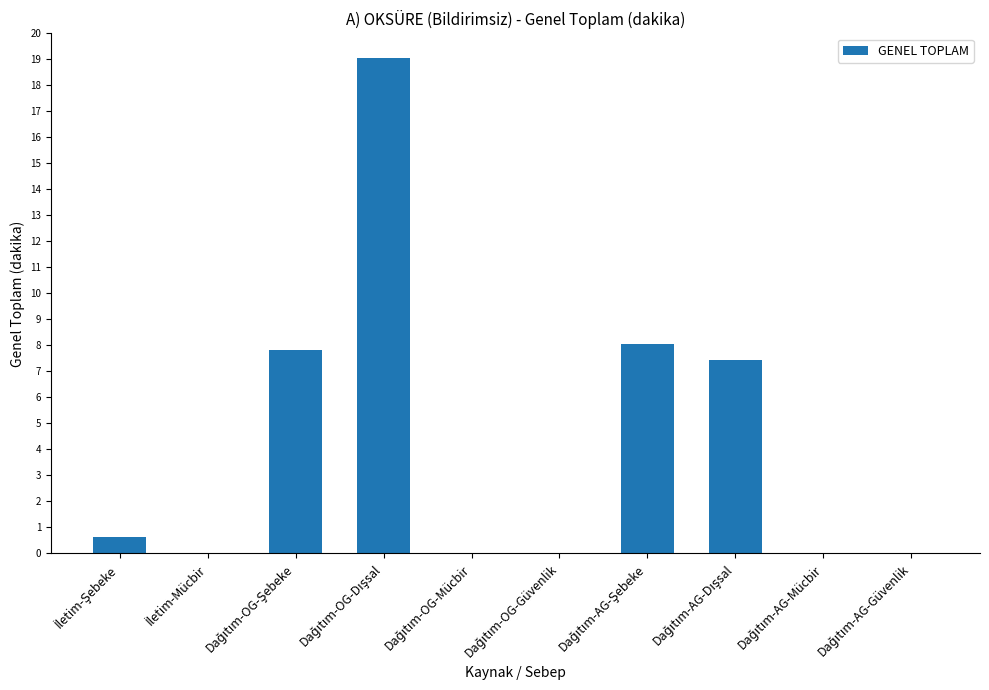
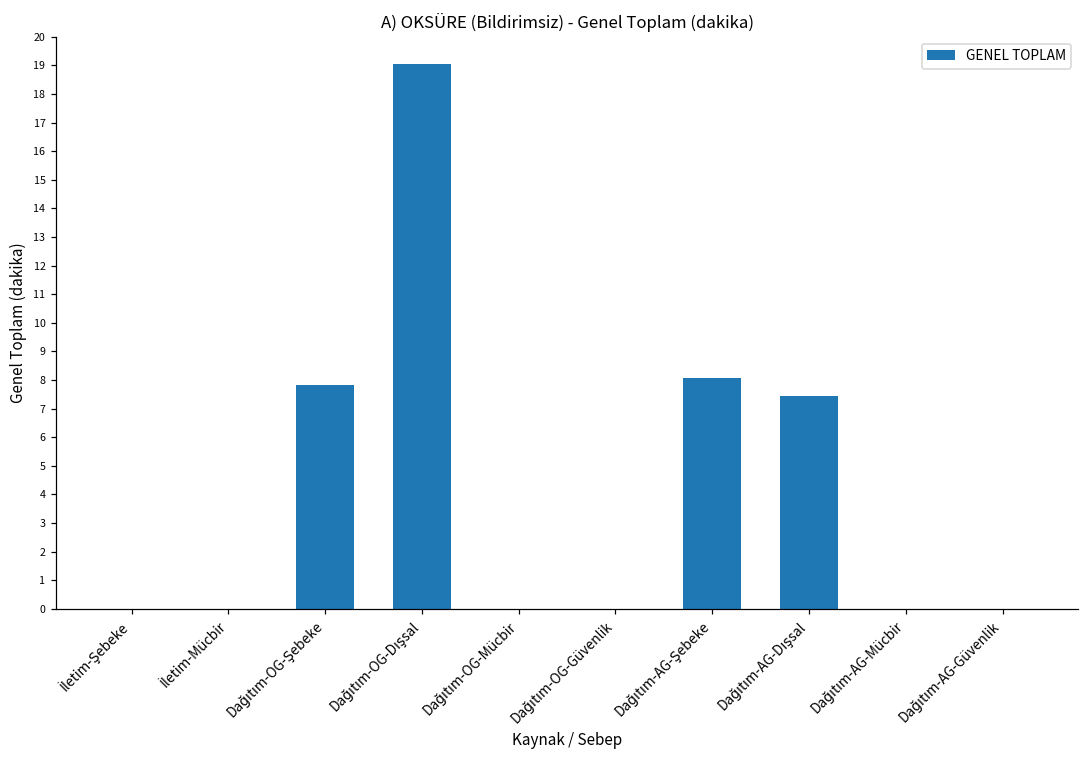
İletim-Şebeke: 0.6 -> 0.0
